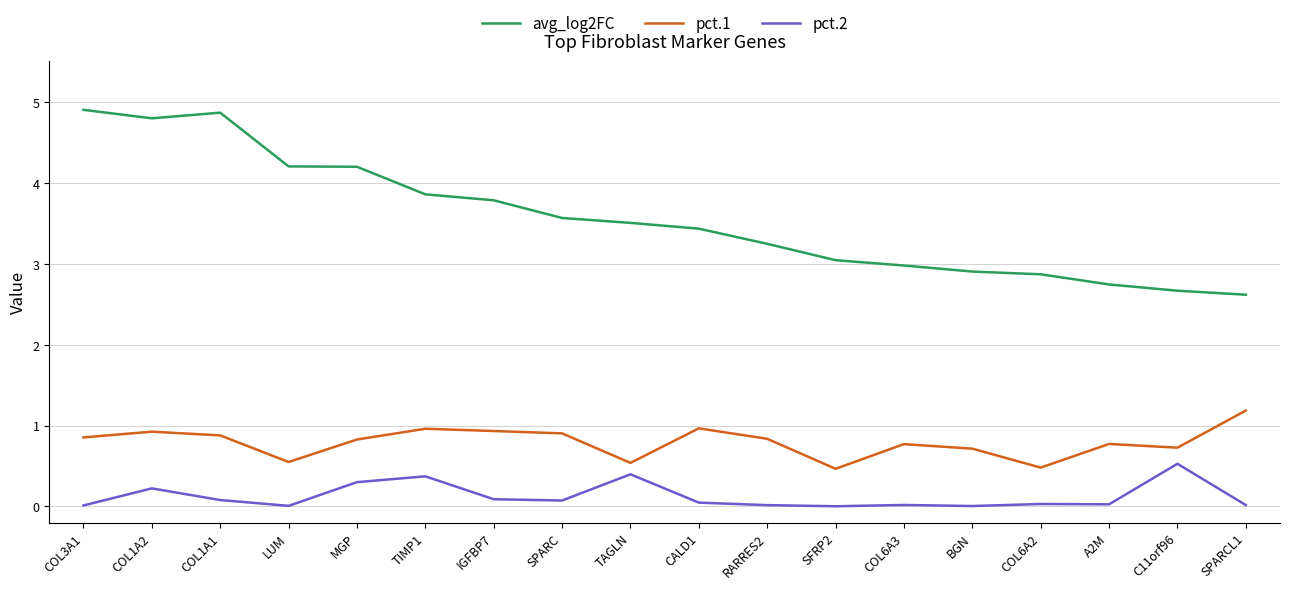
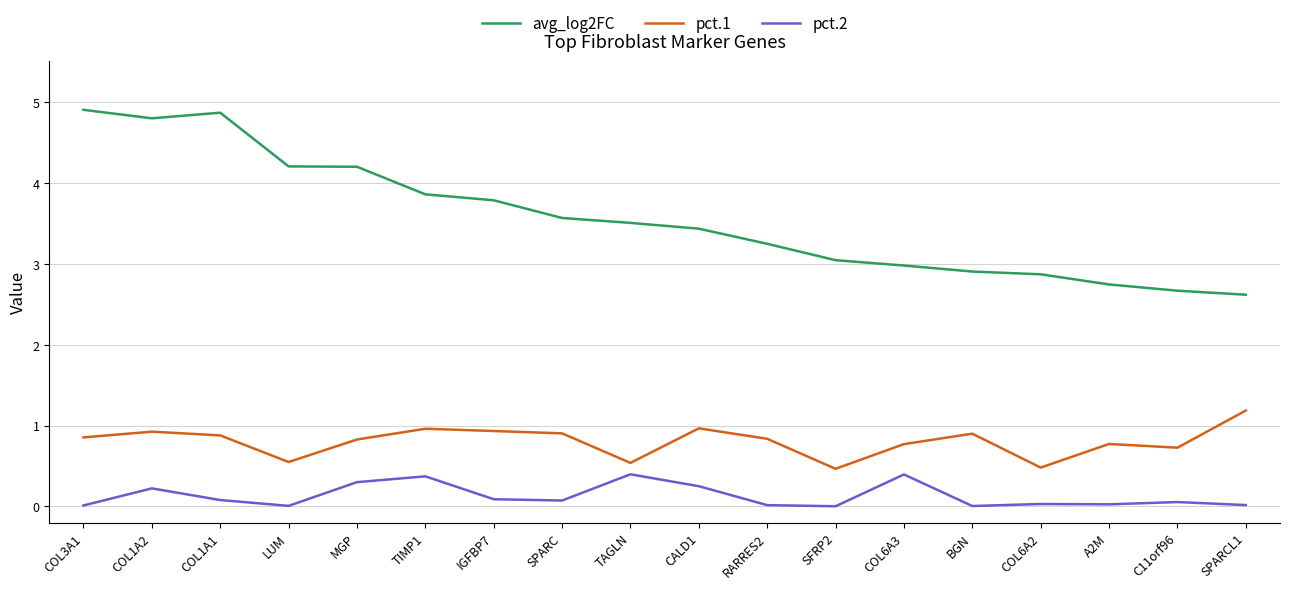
pct.2, CALD1: 0.0 -> 0.3
pct.2, COL6A3: 0.0 -> 0.4
pct.1, BGN: 0.7 -> 0.9
pct.2, C11orf96: 0.5 -> 0.1
